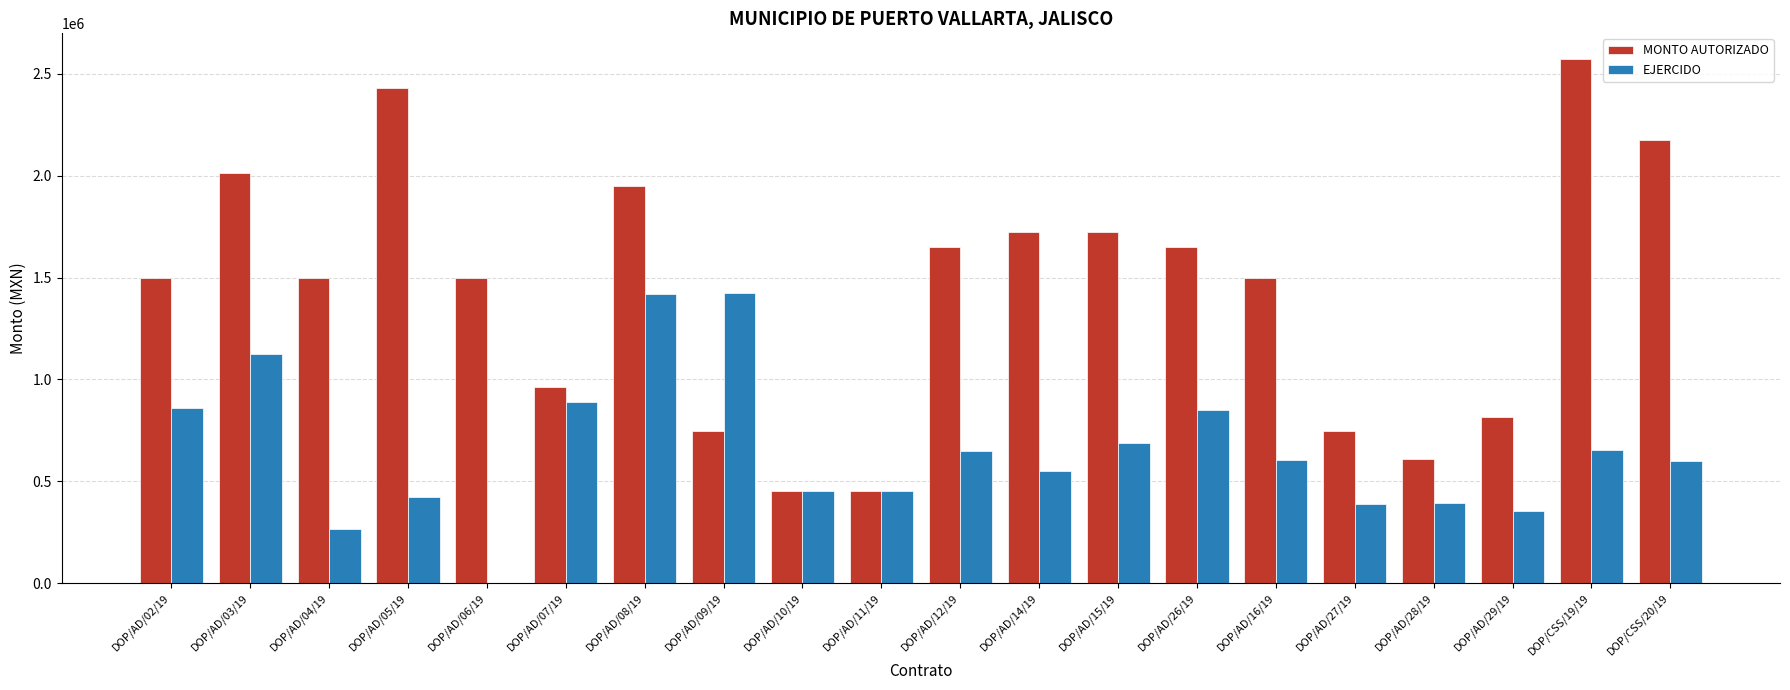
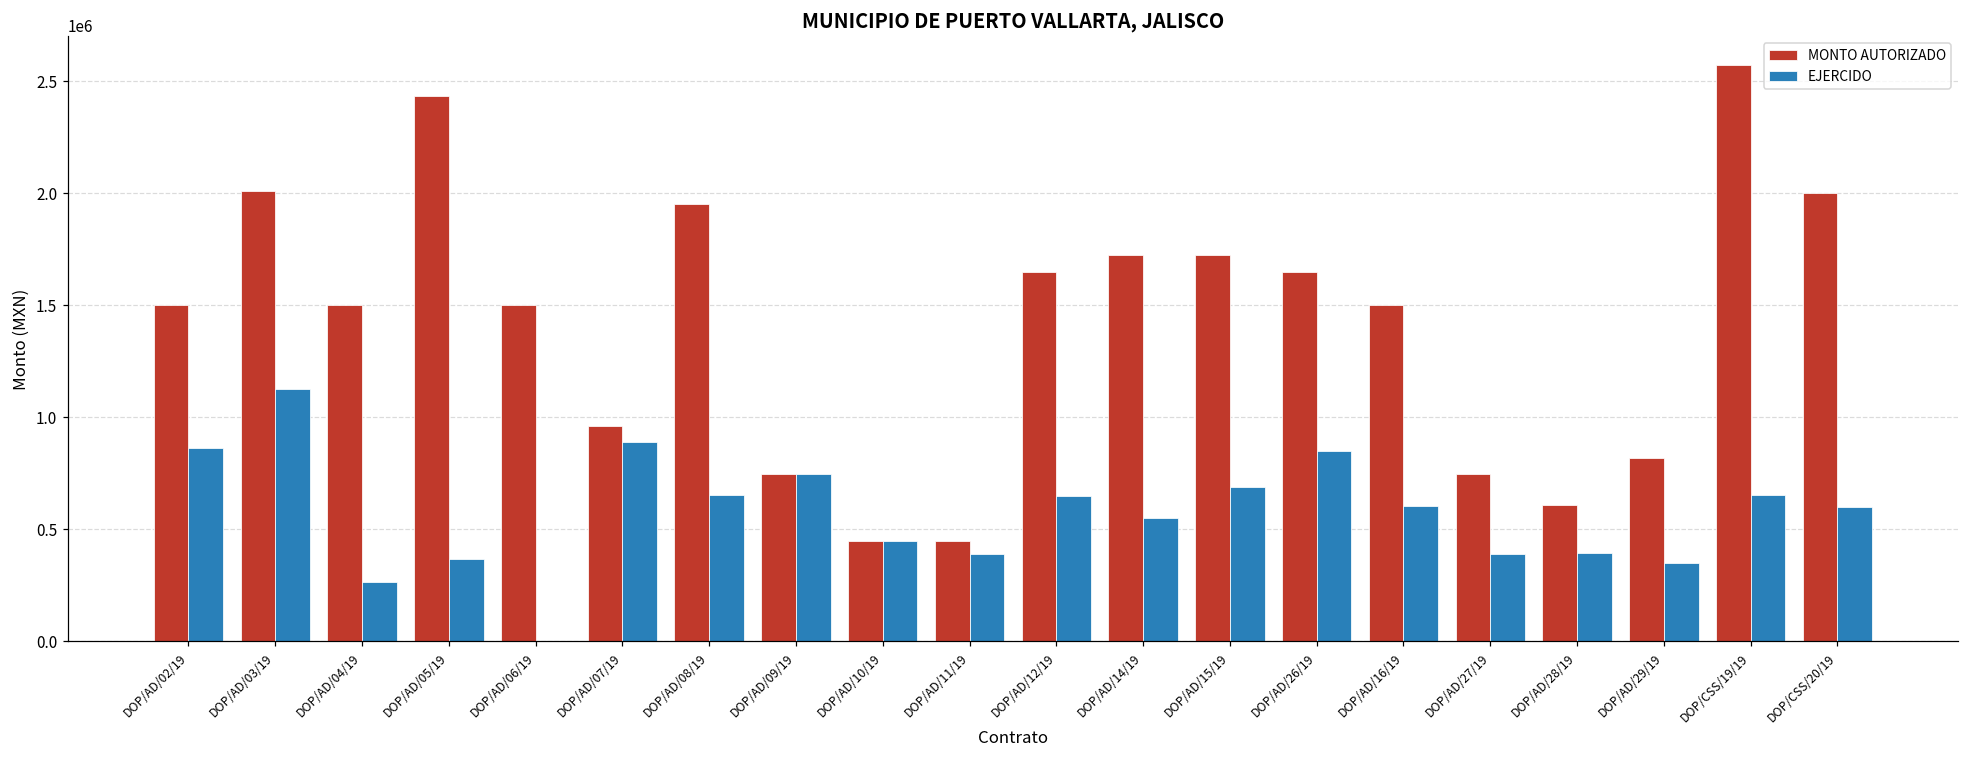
EJERCIDO, DOP/AD/05/19: 420000 -> 370000
EJERCIDO, DOP/AD/08/19: 1420000 -> 650000
EJERCIDO, DOP/AD/09/19: 1420000 -> 750000
EJERCIDO, DOP/AD/11/19: 450000 -> 390000
MONTO AUTORIZADO, DOP/CSS/20/19: 2170000 -> 2000000
